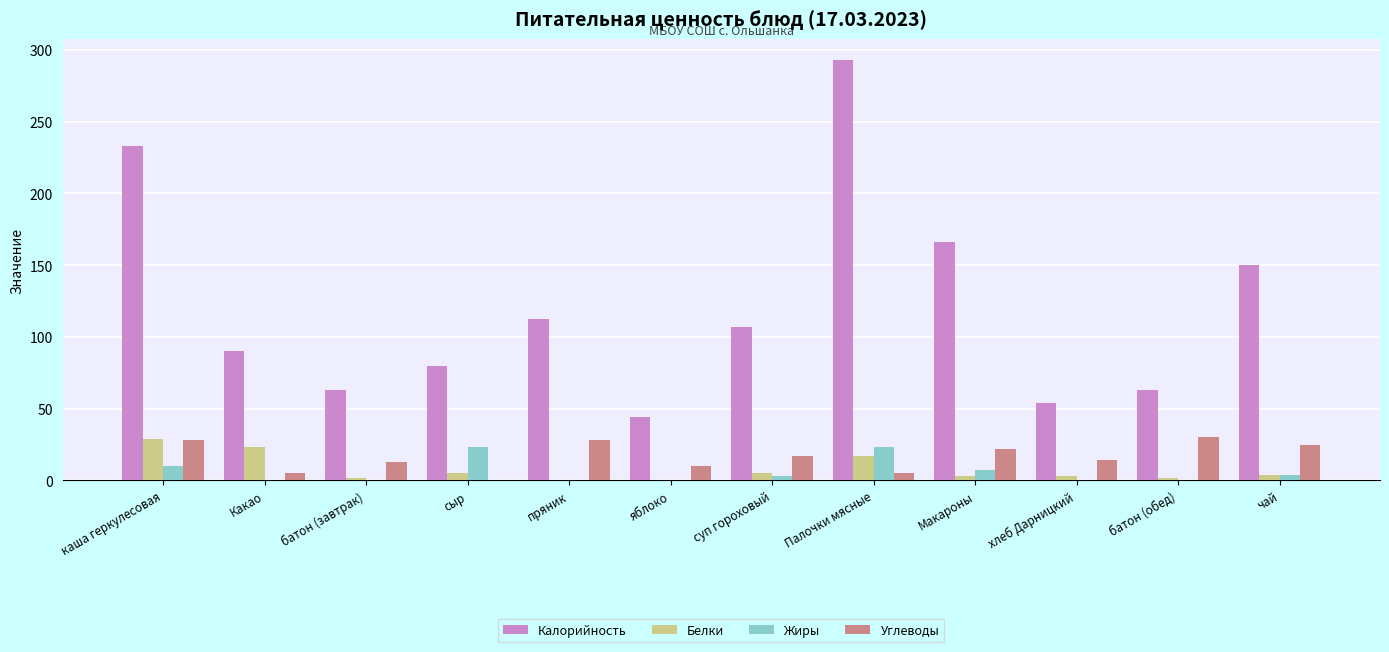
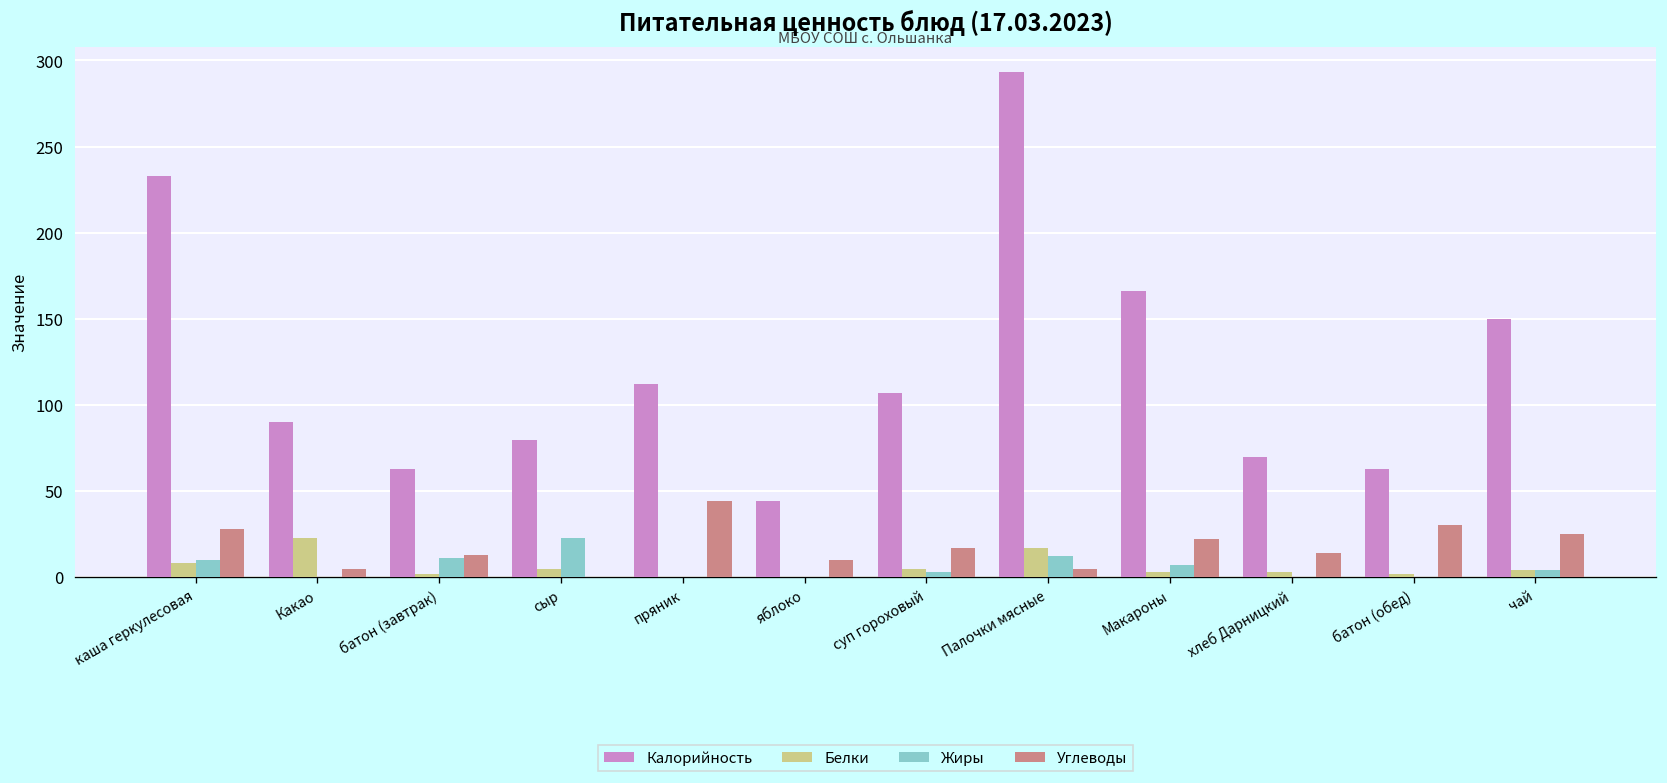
Белки, каша геркулесовая: 29 -> 8
Жиры, батон (завтрак): 0 -> 11
Углеводы, пряник: 28 -> 44
Жиры, Палочки мясные: 23 -> 12
Калорийность, хлеб Дарницкий: 54 -> 70
